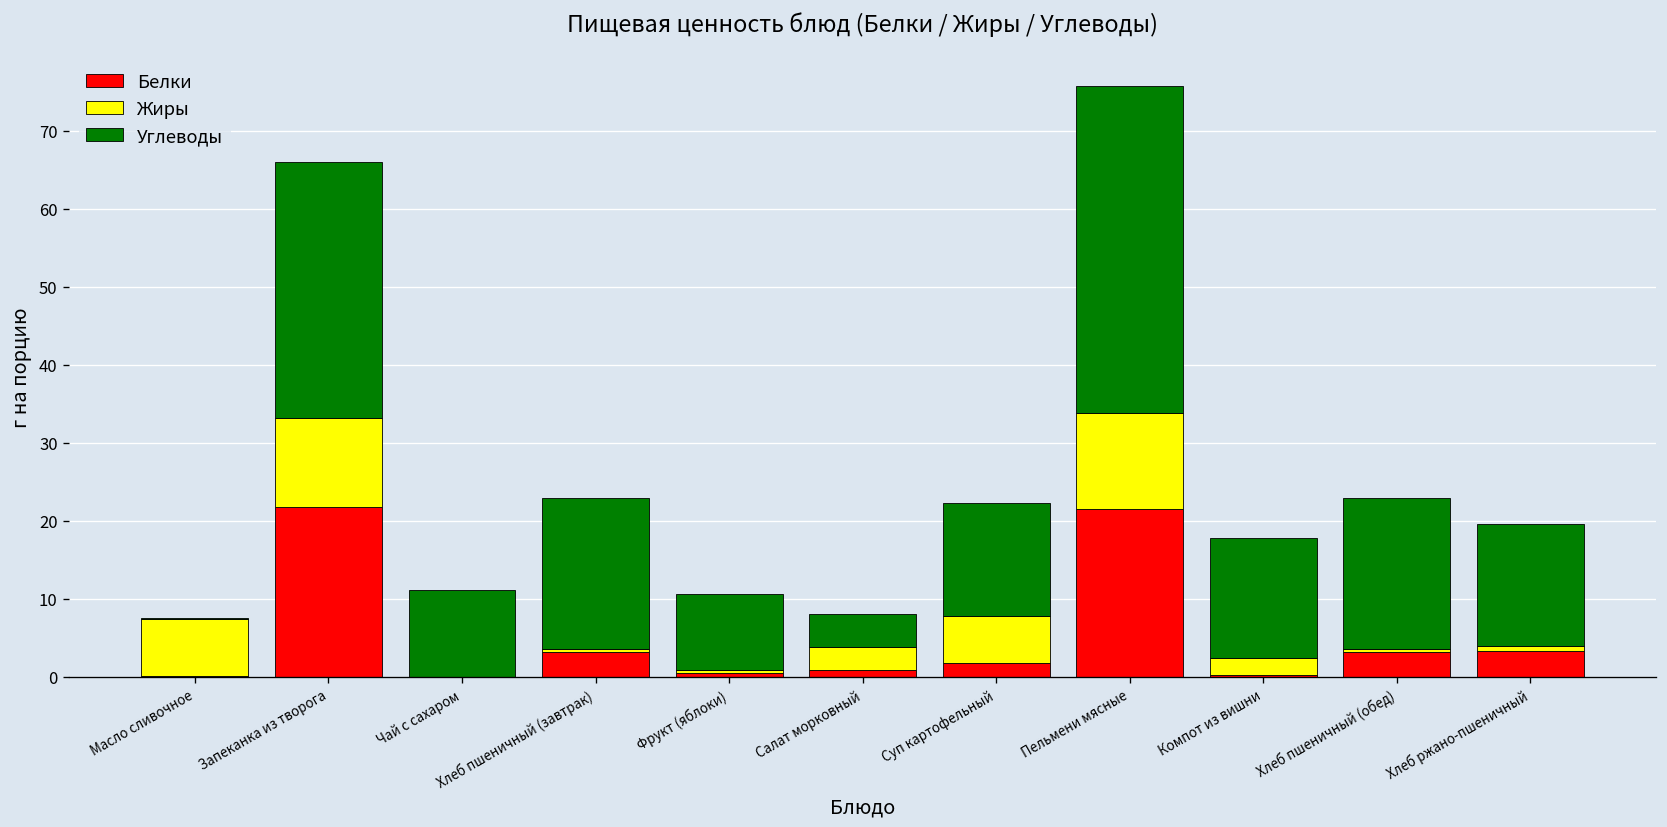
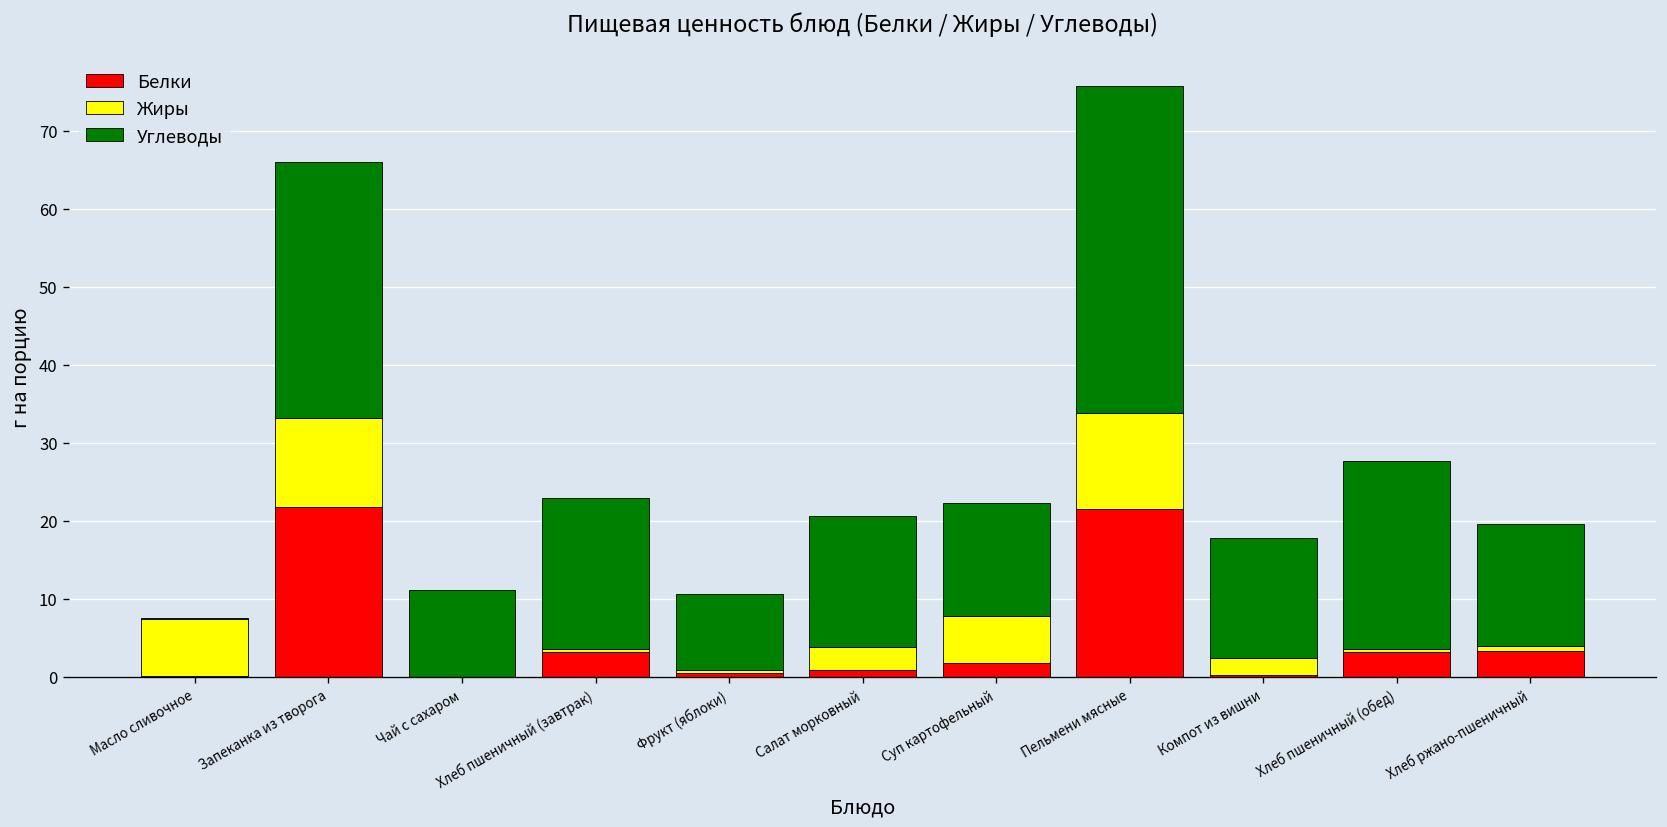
Углеводы, Салат морковный: 4 -> 17
Углеводы, Хлеб пшеничный (обед): 19 -> 24
